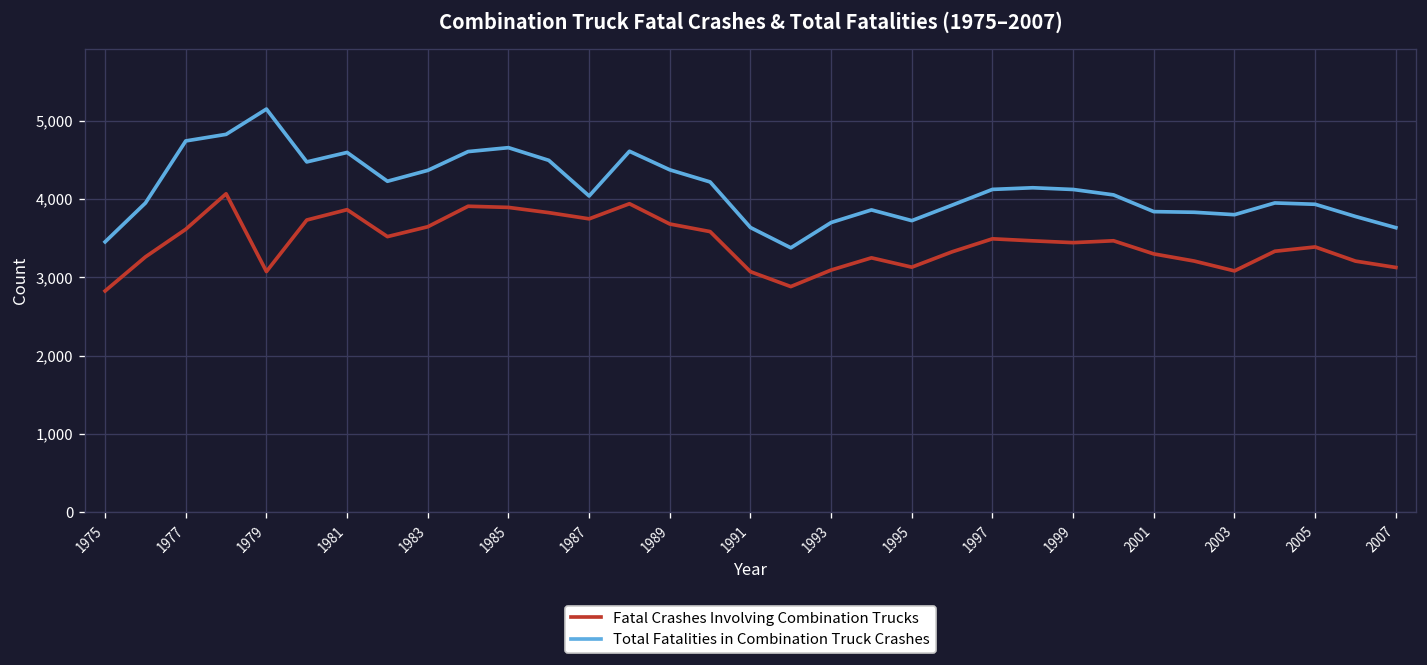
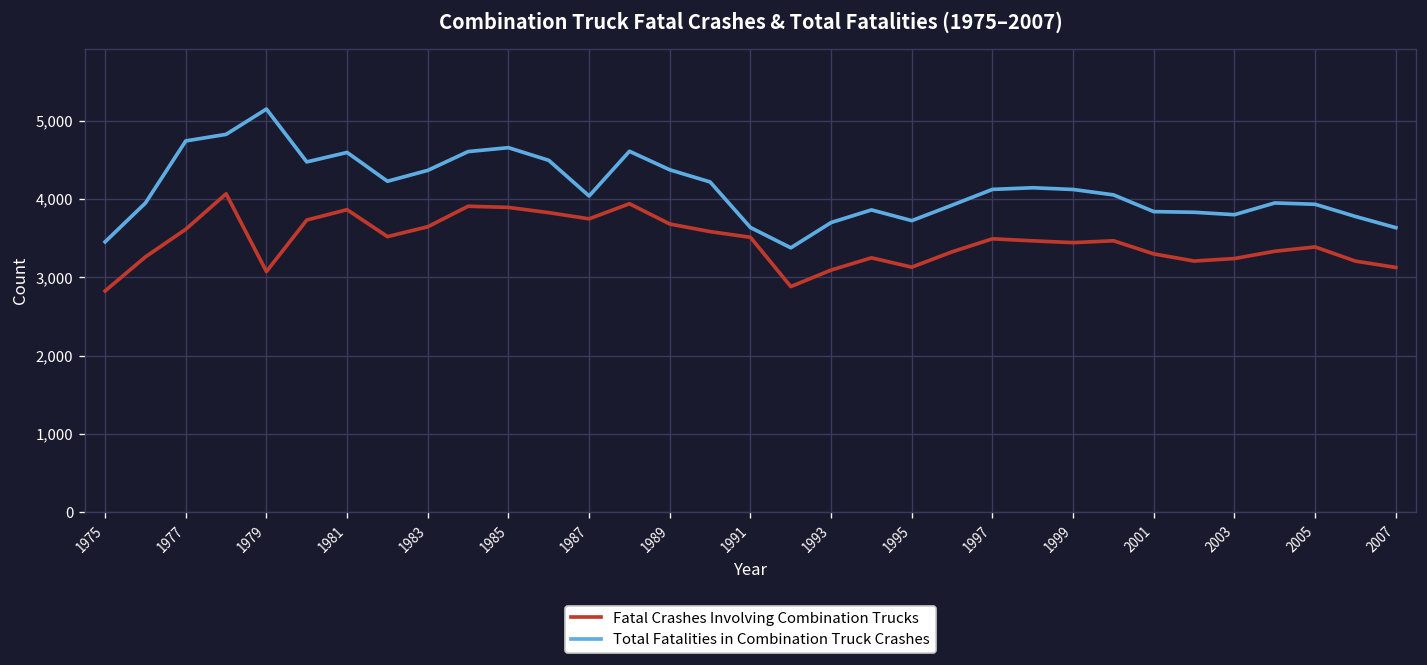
Fatal Crashes Involving Combination Trucks, 1991: 3,100 -> 3,500
Fatal Crashes Involving Combination Trucks, 2003: 3,100 -> 3,200
